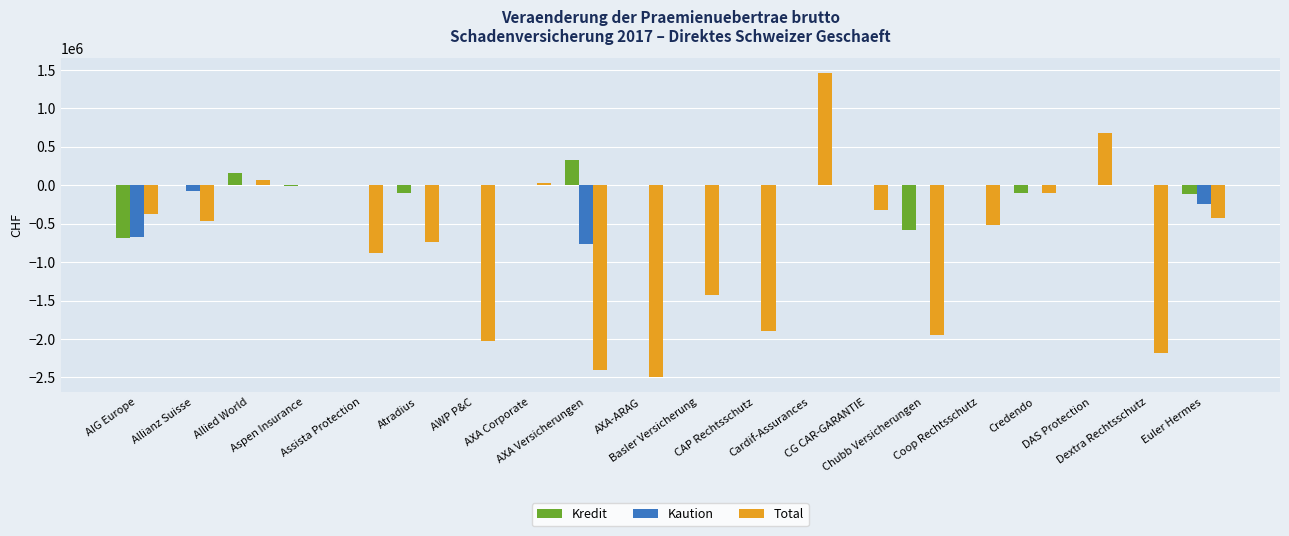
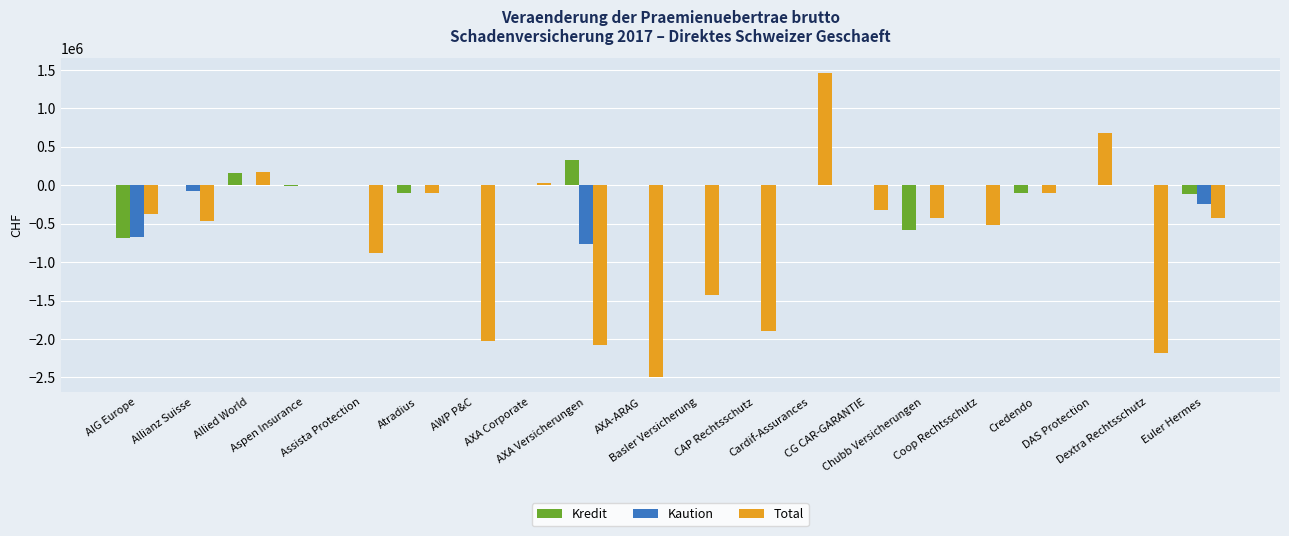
Total, Allied World: 100000 -> 200000
Total, Atradius: -700000 -> -100000
Total, AXA Versicherungen: -2400000 -> -2100000
Total, Chubb Versicherungen: -2000000 -> -400000
